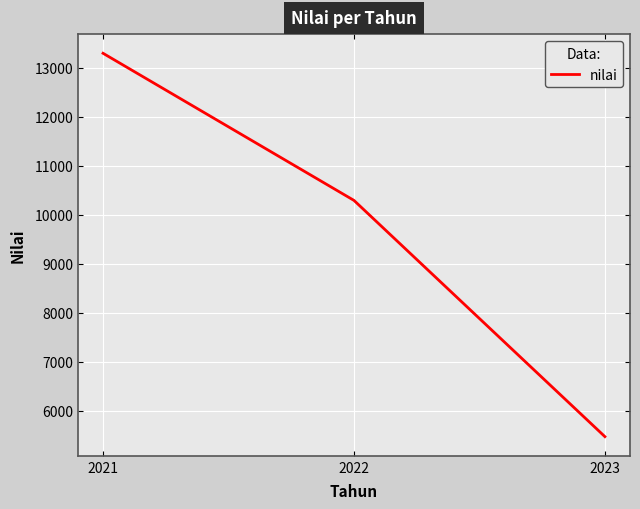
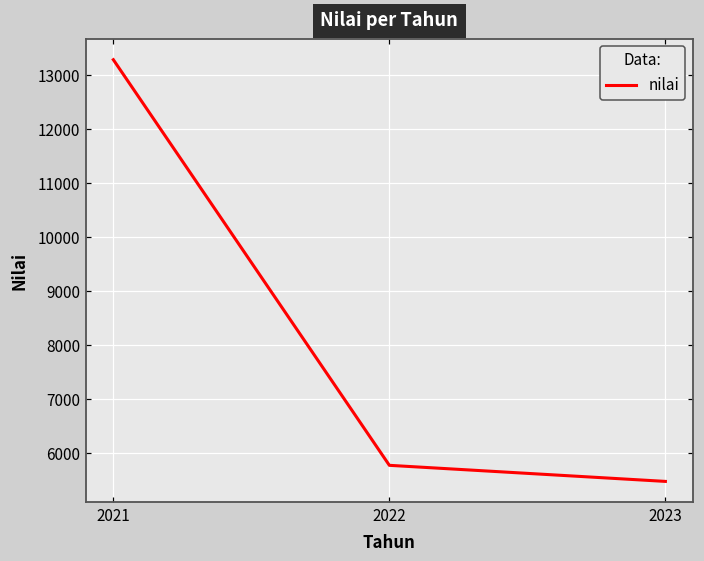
2022: 10300 -> 5800
